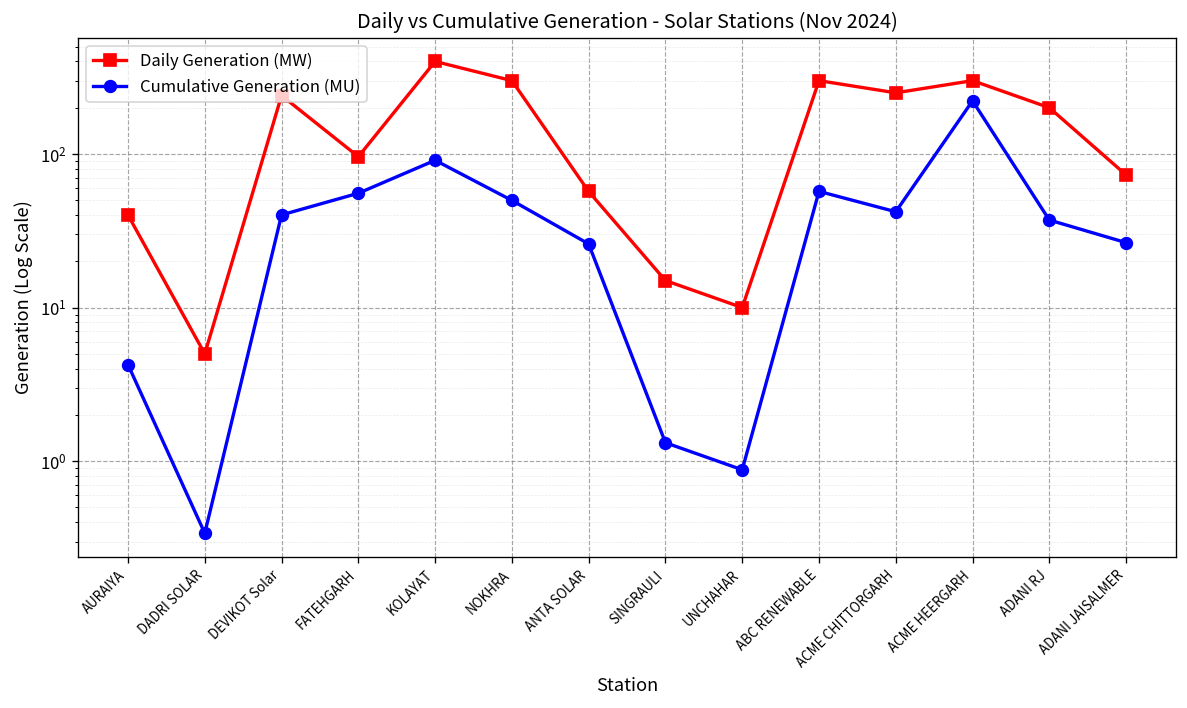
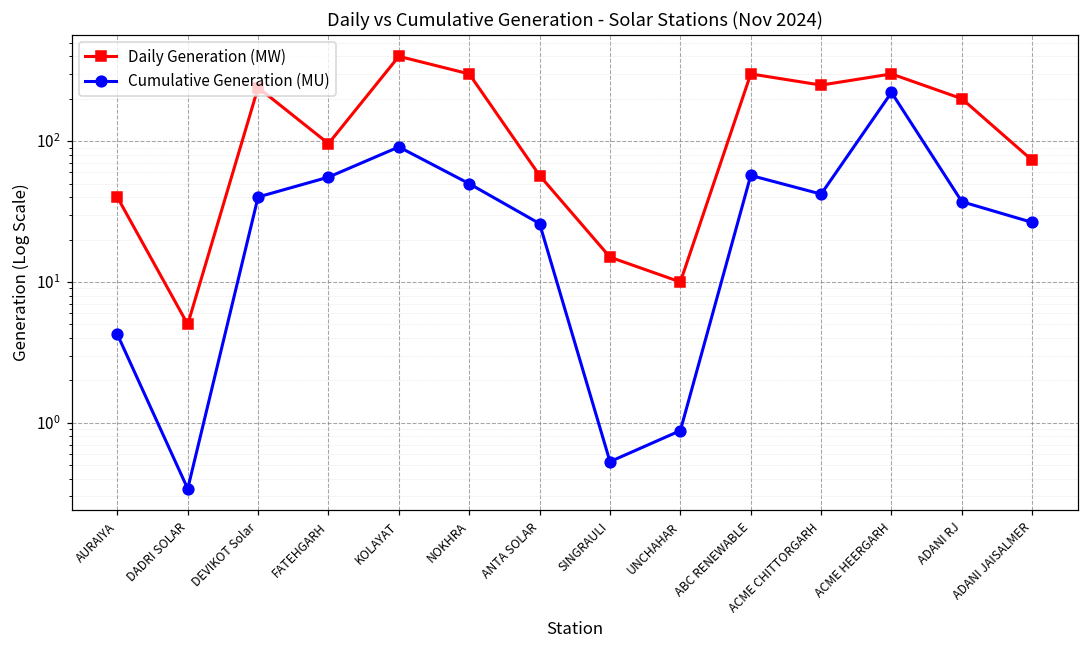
Cumulative Generation (MU), SINGRAULI: 1.3 -> 0.53
